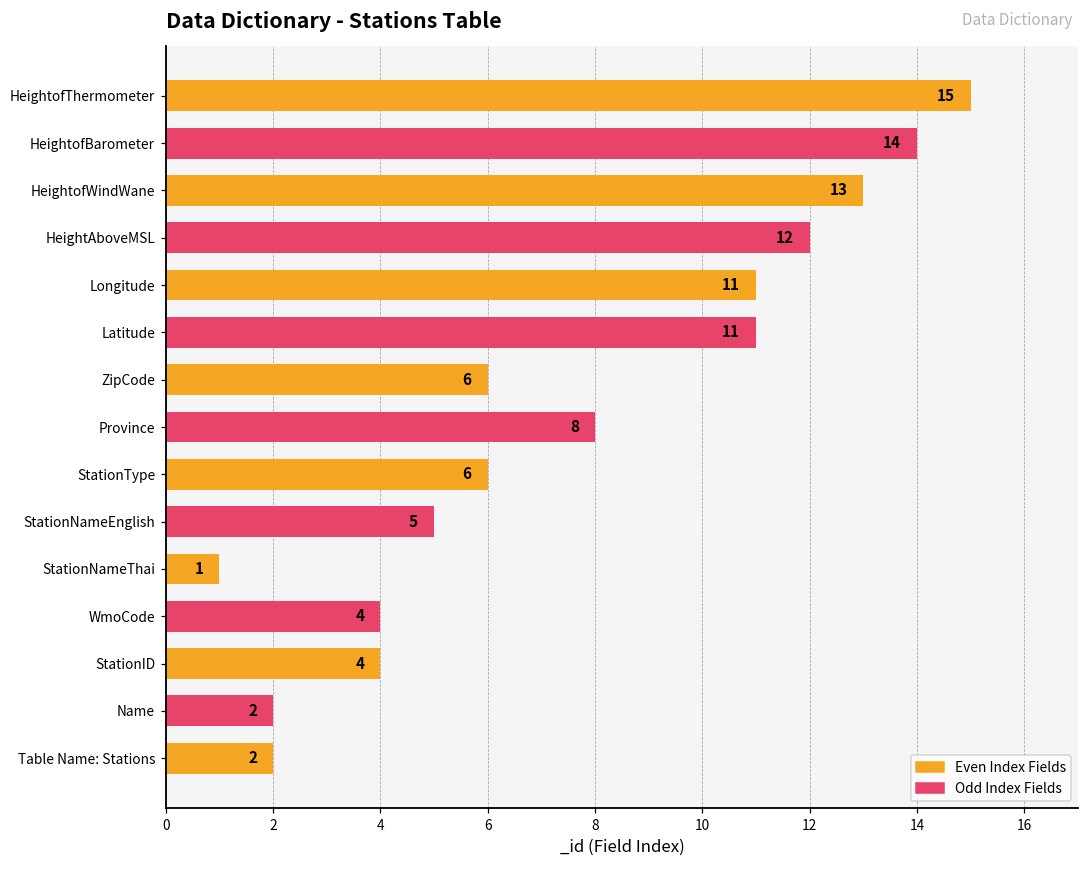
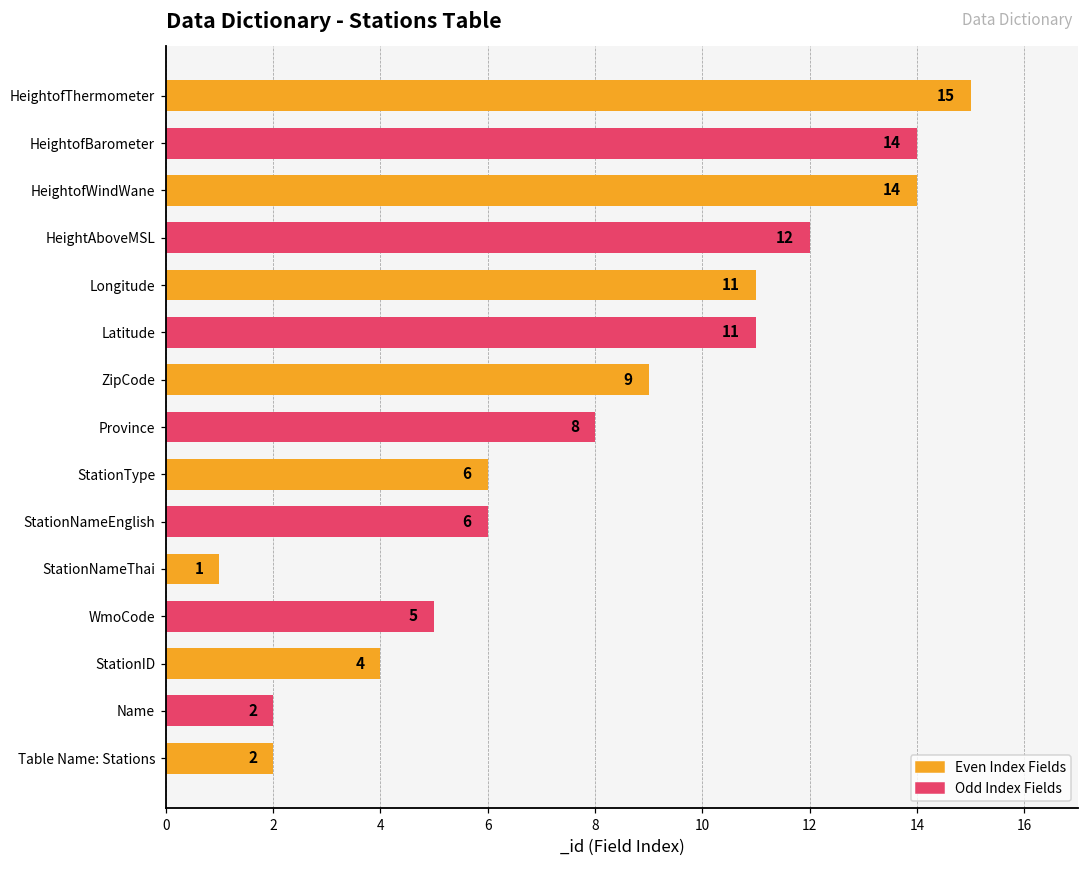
HeightofWindWane: 13 -> 14
ZipCode: 6 -> 9
StationNameEnglish: 5 -> 6
WmoCode: 4 -> 5
